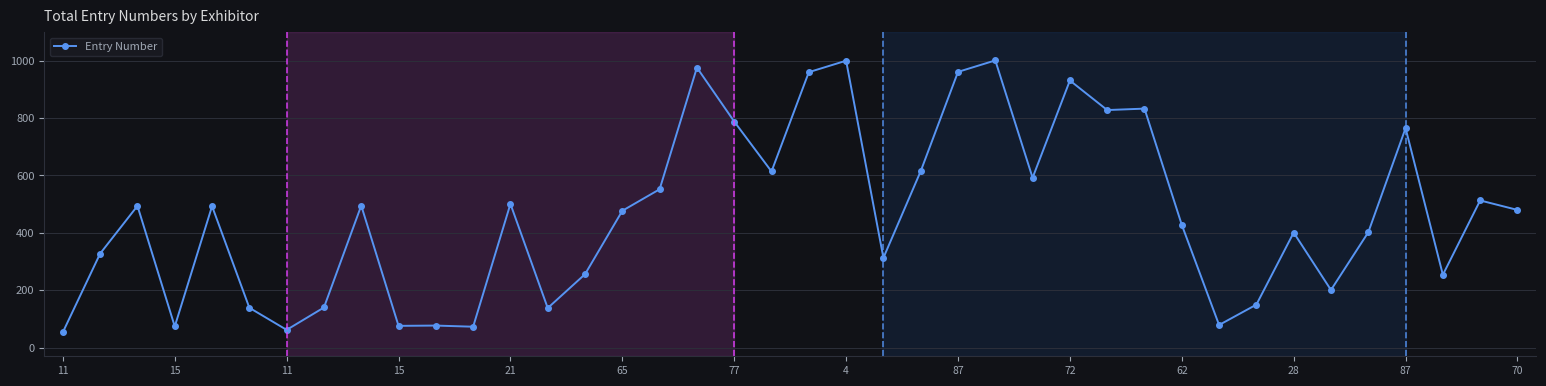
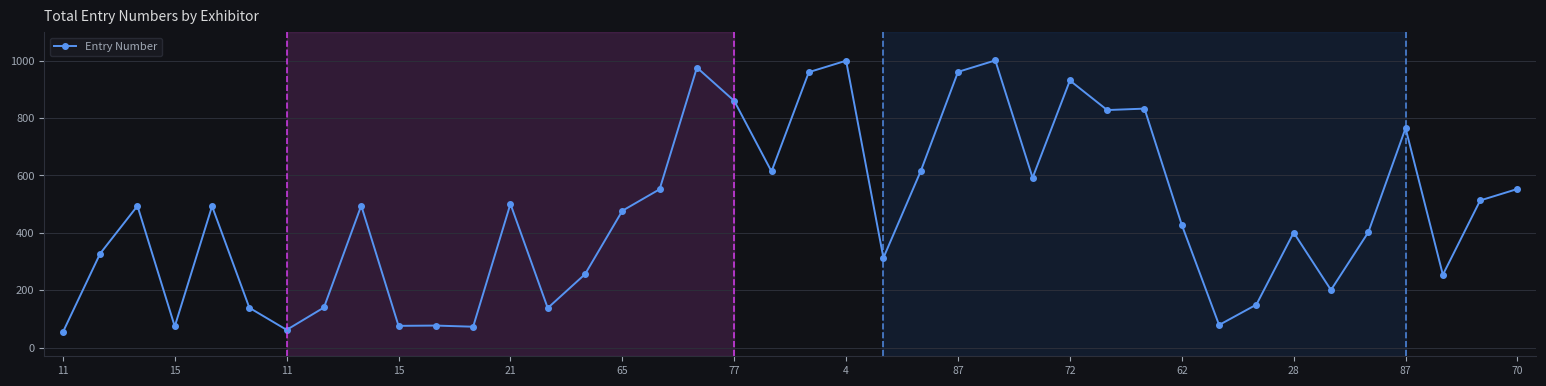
77: 790 -> 860
70: 480 -> 550
